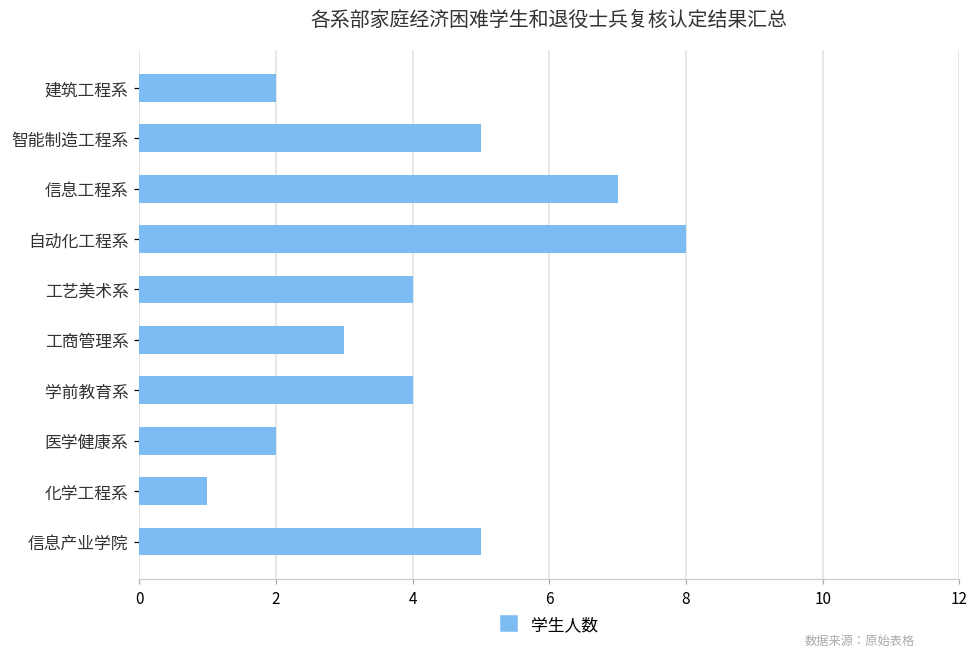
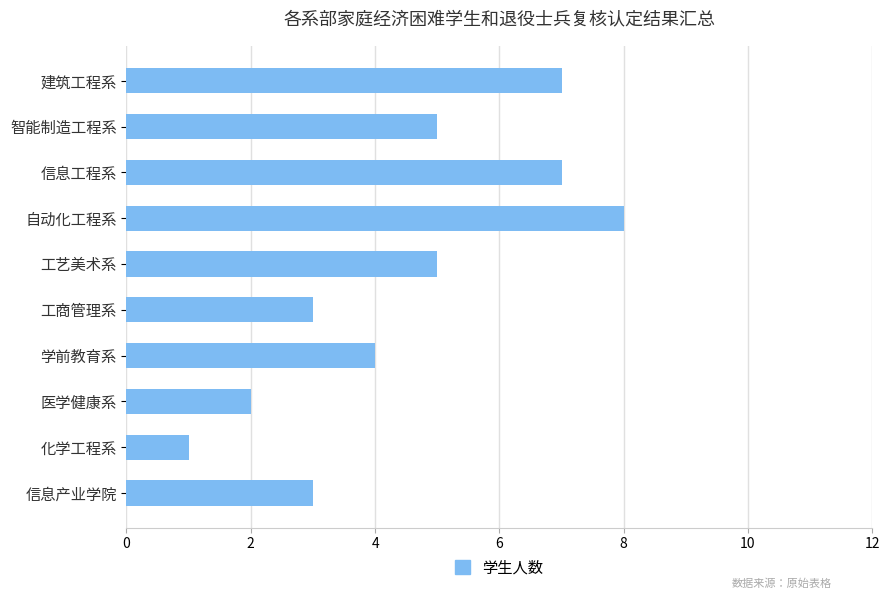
建筑工程系: 2 -> 7
工艺美术系: 4 -> 5
信息产业学院: 5 -> 3
